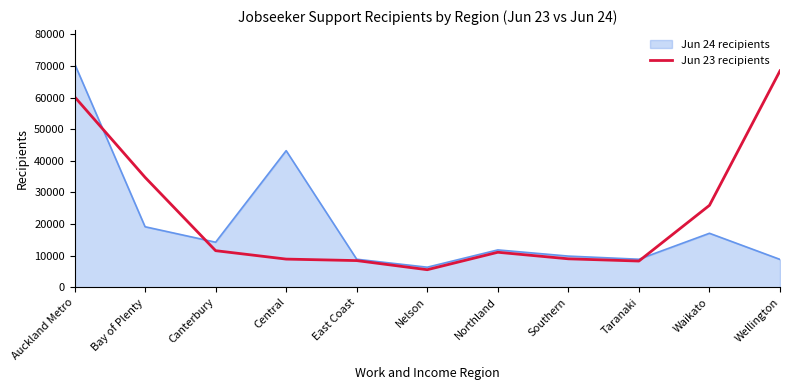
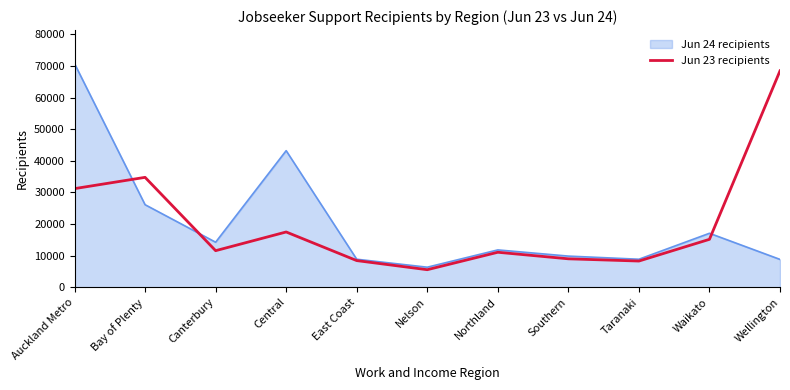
Jun 23 recipients, Auckland Metro: 60000 -> 31000
Jun 24 recipients, Bay of Plenty: 19000 -> 26000
Jun 23 recipients, Central: 9000 -> 17000
Jun 23 recipients, Waikato: 26000 -> 15000
